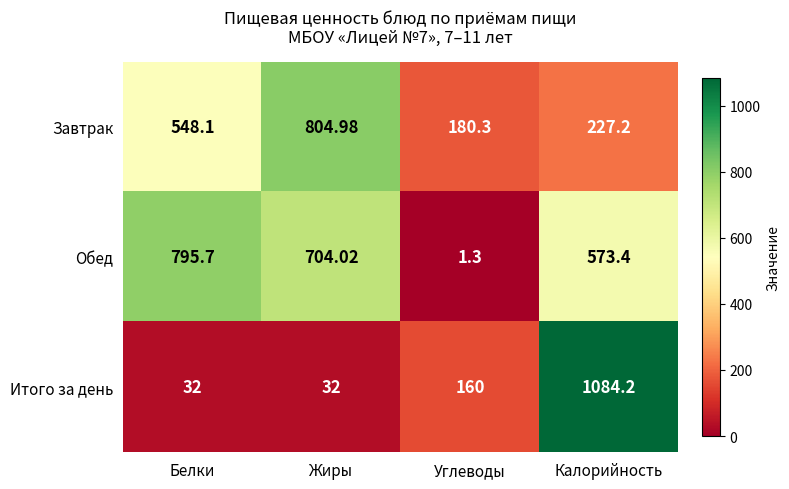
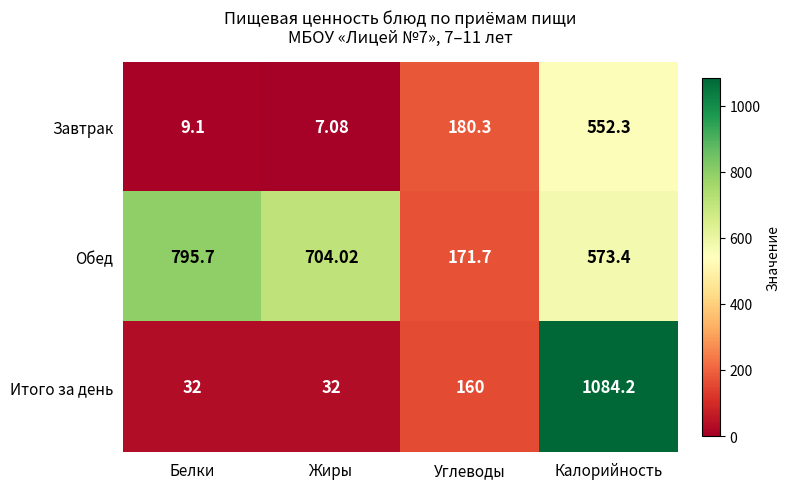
Завтрак, Белки: 548.1 -> 9.1
Завтрак, Жиры: 804.98 -> 7.08
Завтрак, Калорийность: 227.2 -> 552.3
Обед, Углеводы: 1.3 -> 171.7
